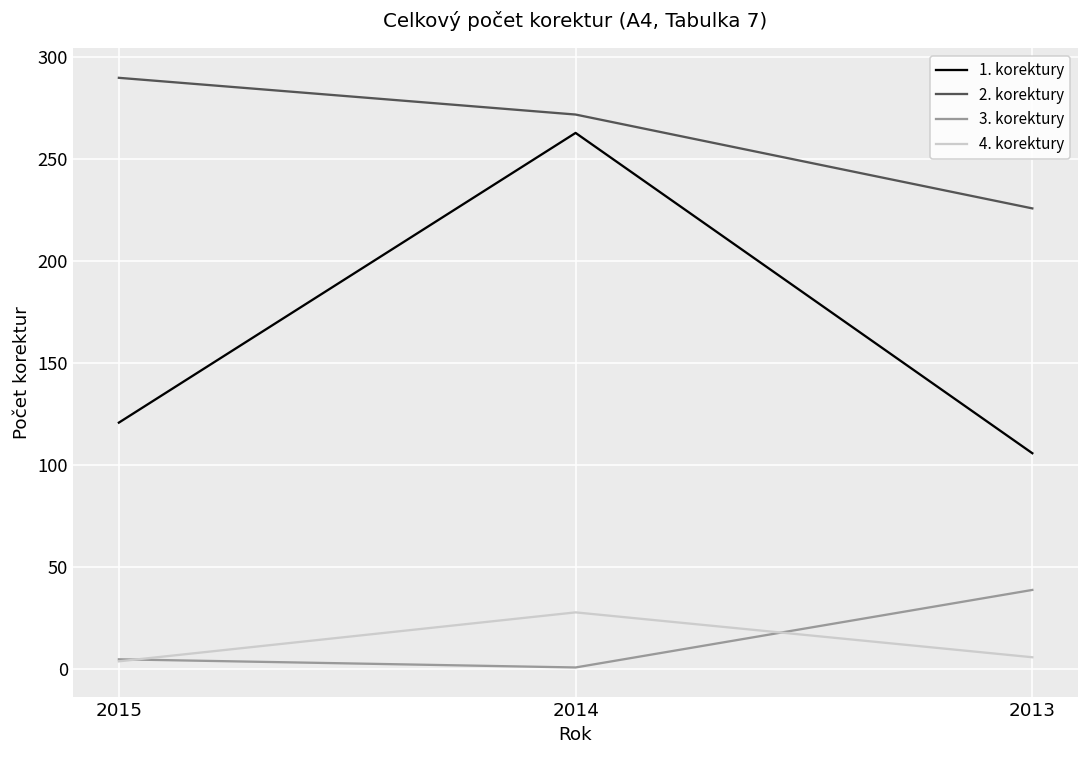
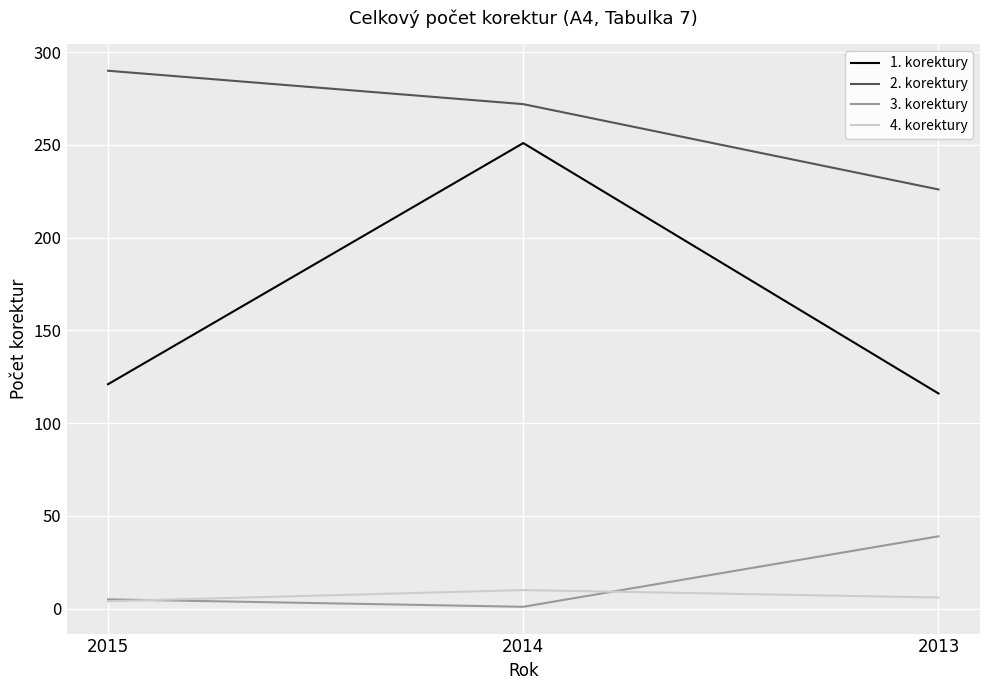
1. korektury, 2014: 263 -> 251
4. korektury, 2014: 28 -> 10
1. korektury, 2013: 106 -> 116
